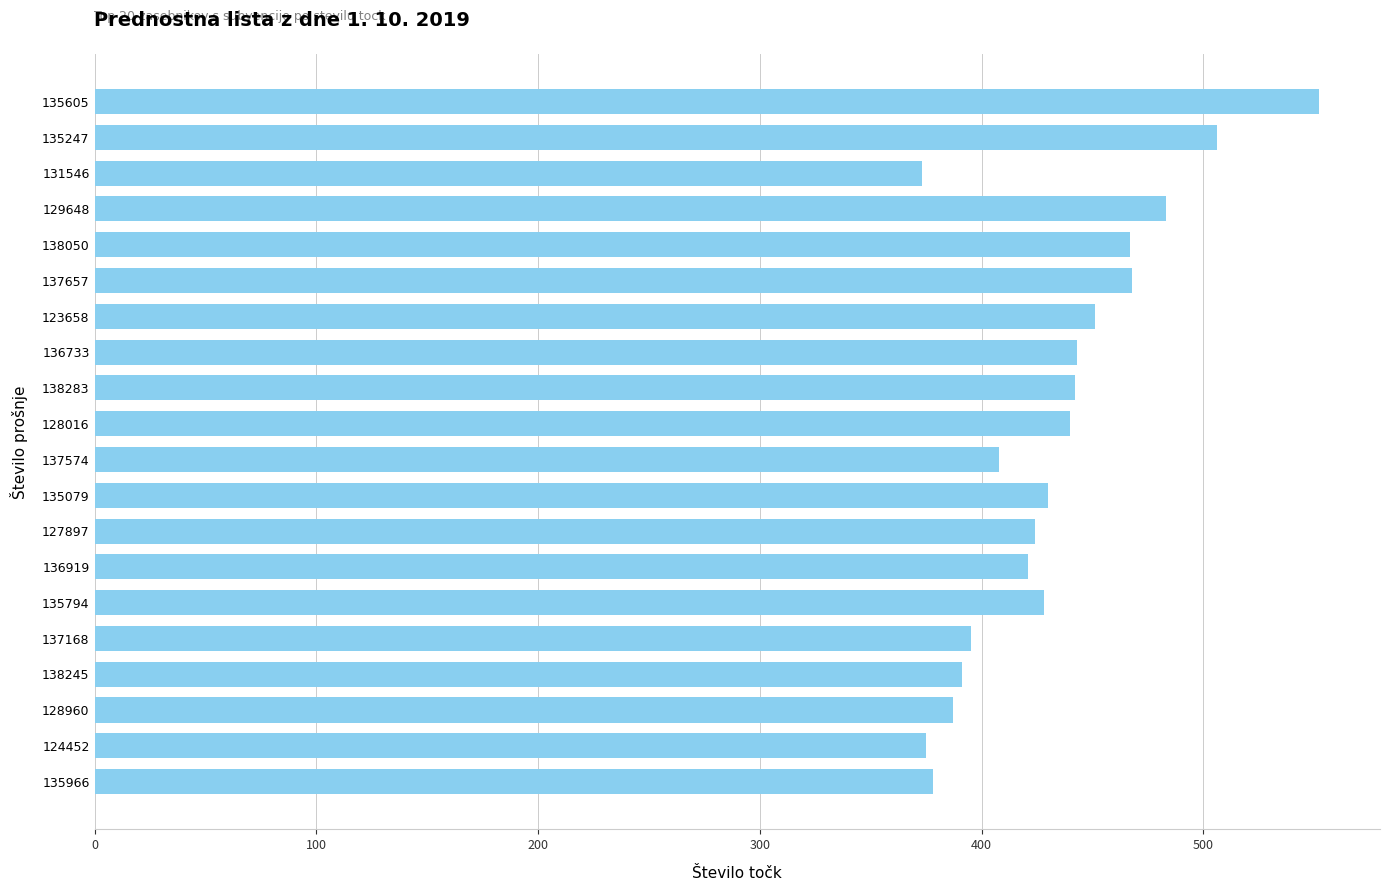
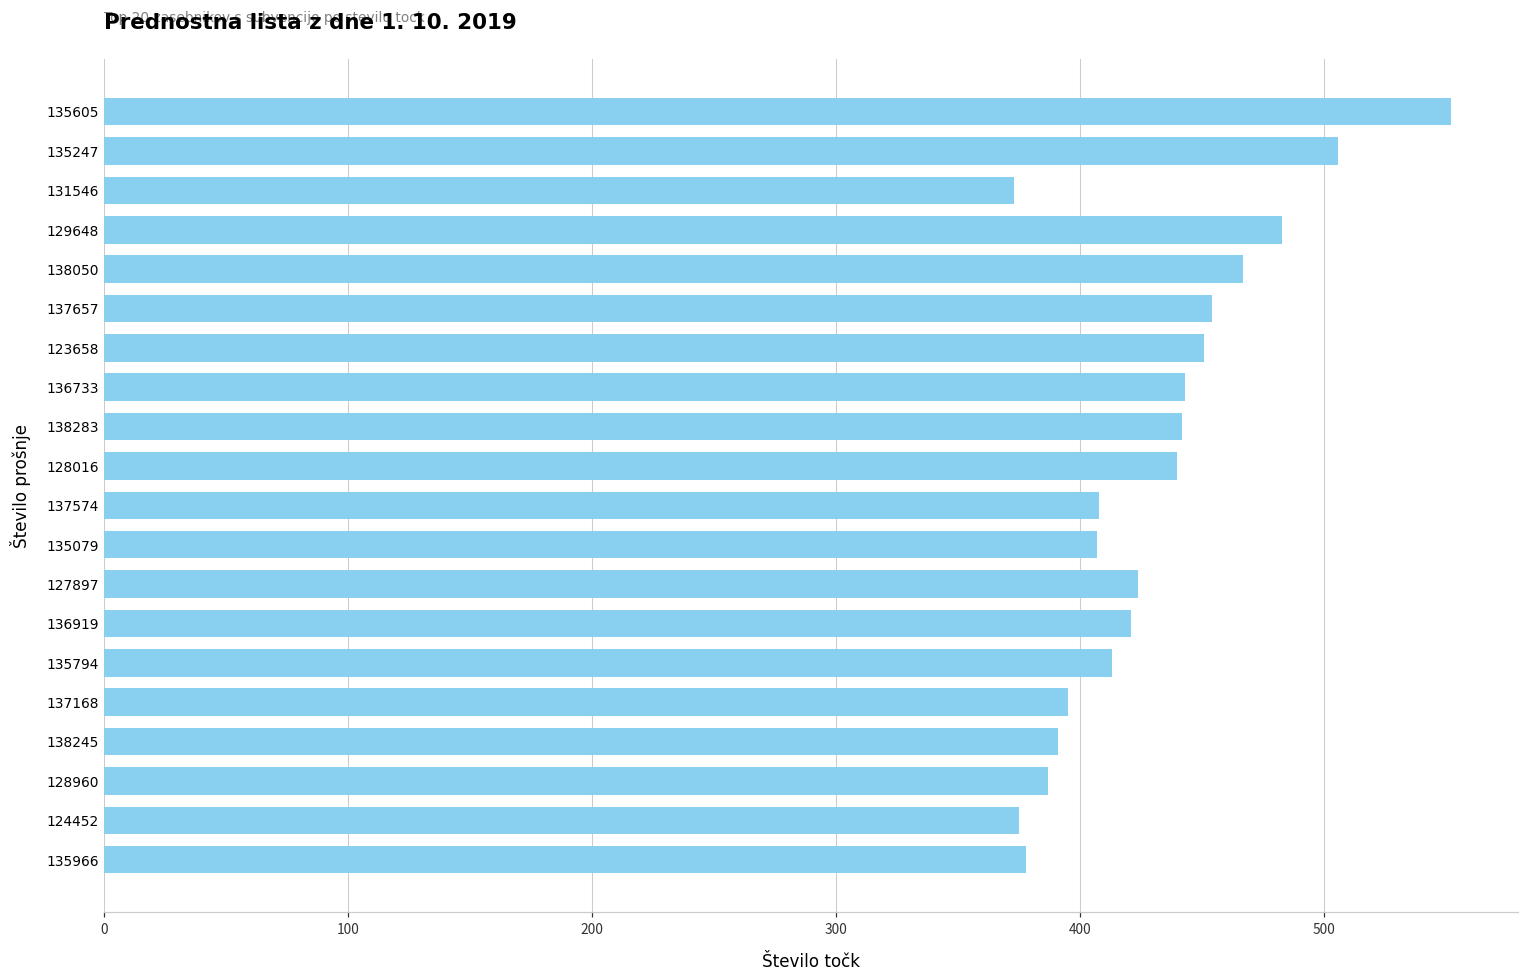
137657: 468 -> 454
135079: 430 -> 407
135794: 428 -> 413
